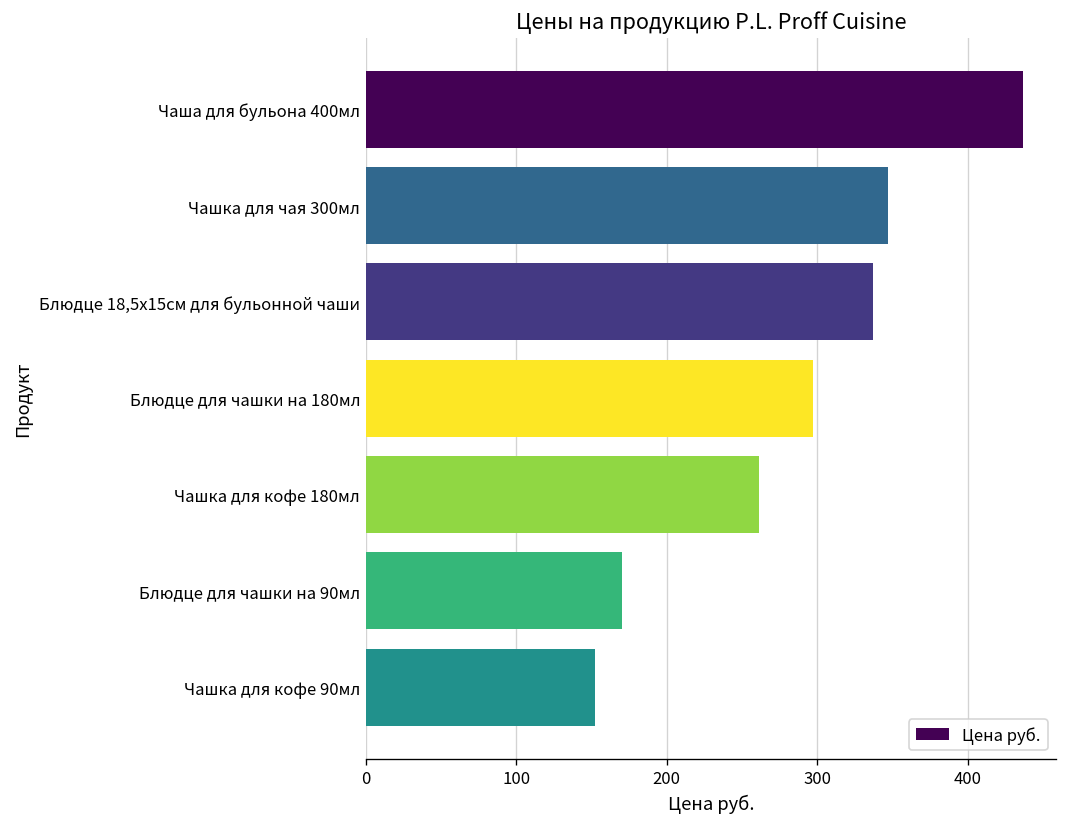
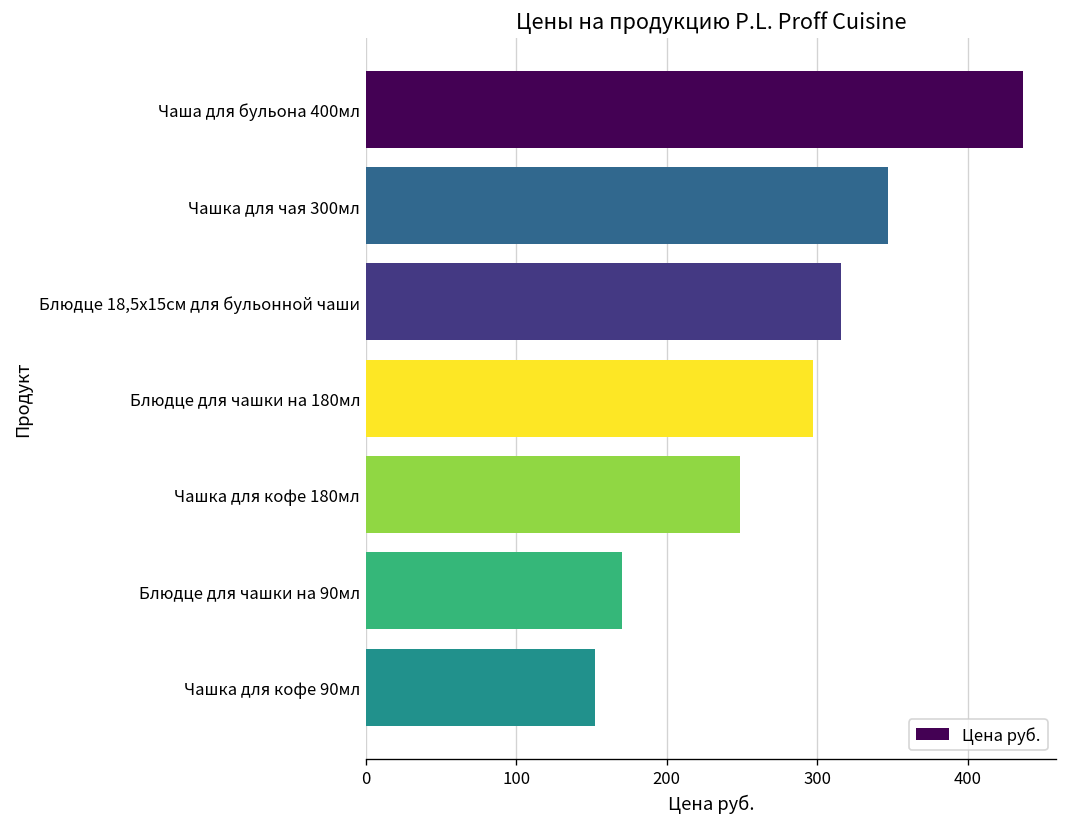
Блюдце 18,5х15см для бульонной чаши: 337 -> 316
Чашка для кофе 180мл: 261 -> 249
